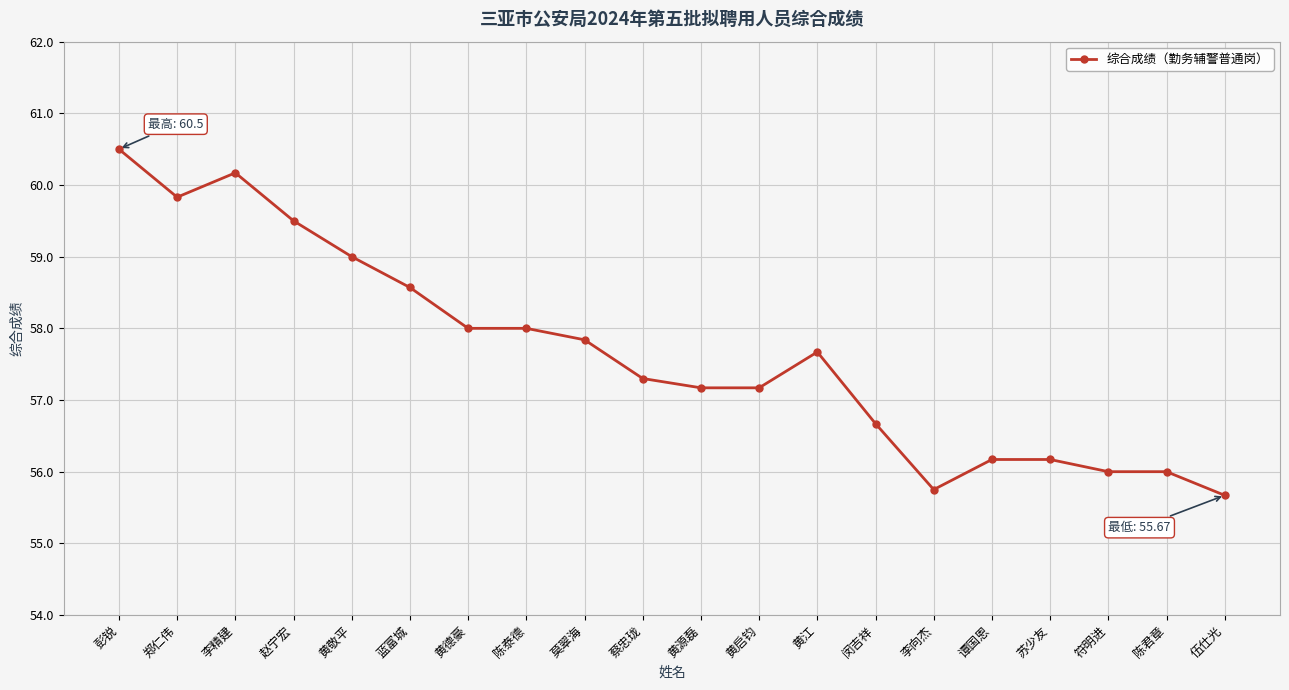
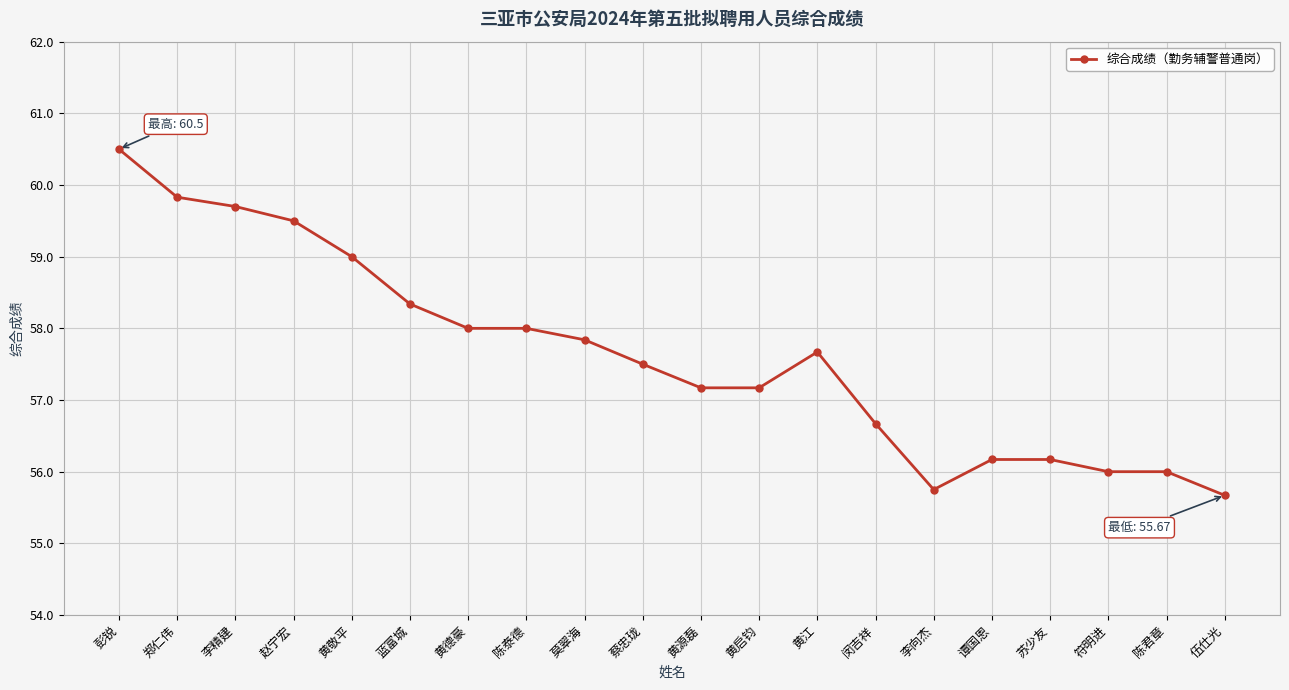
李精建: 60.2 -> 59.7
蓝富城: 58.6 -> 58.3
蔡忠珑: 57.3 -> 57.5
